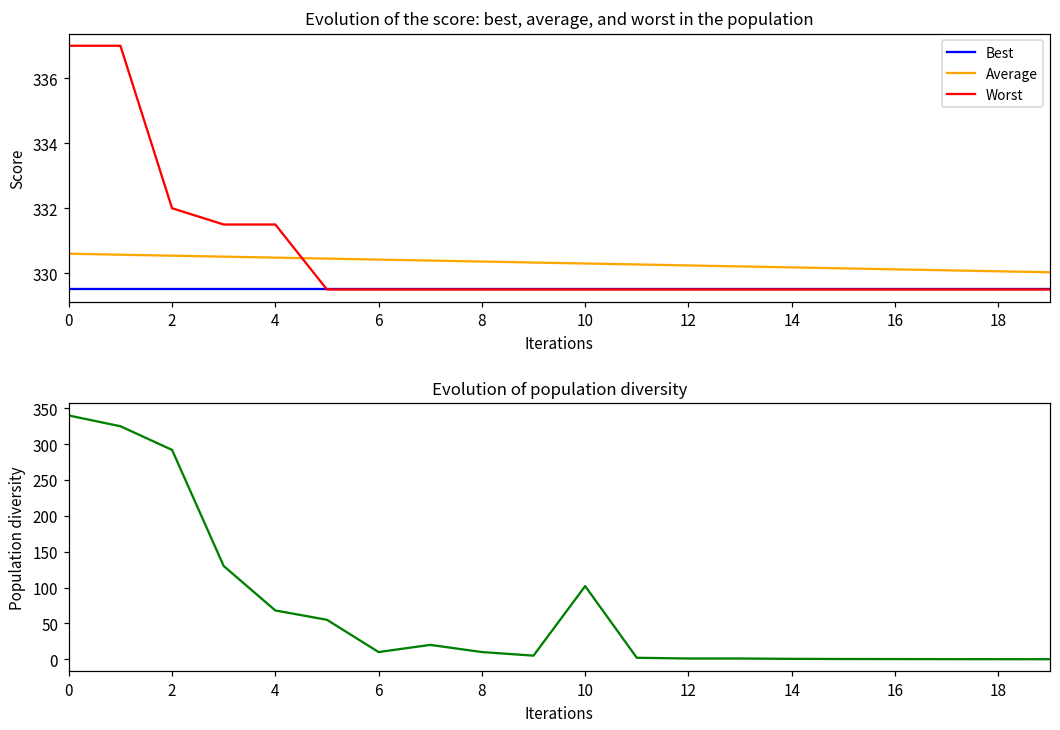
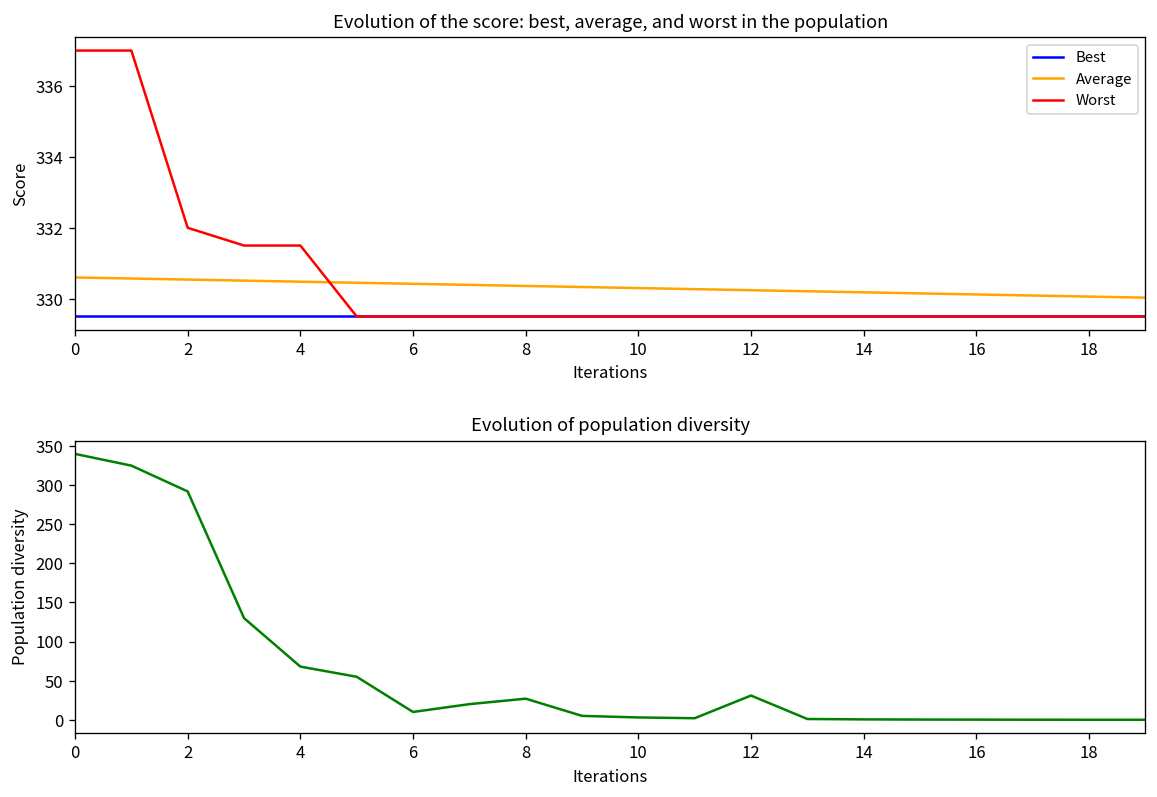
Evolution of population diversity, 8: 10 -> 30
Evolution of population diversity, 10: 100 -> 0
Evolution of population diversity, 12: 0 -> 30
